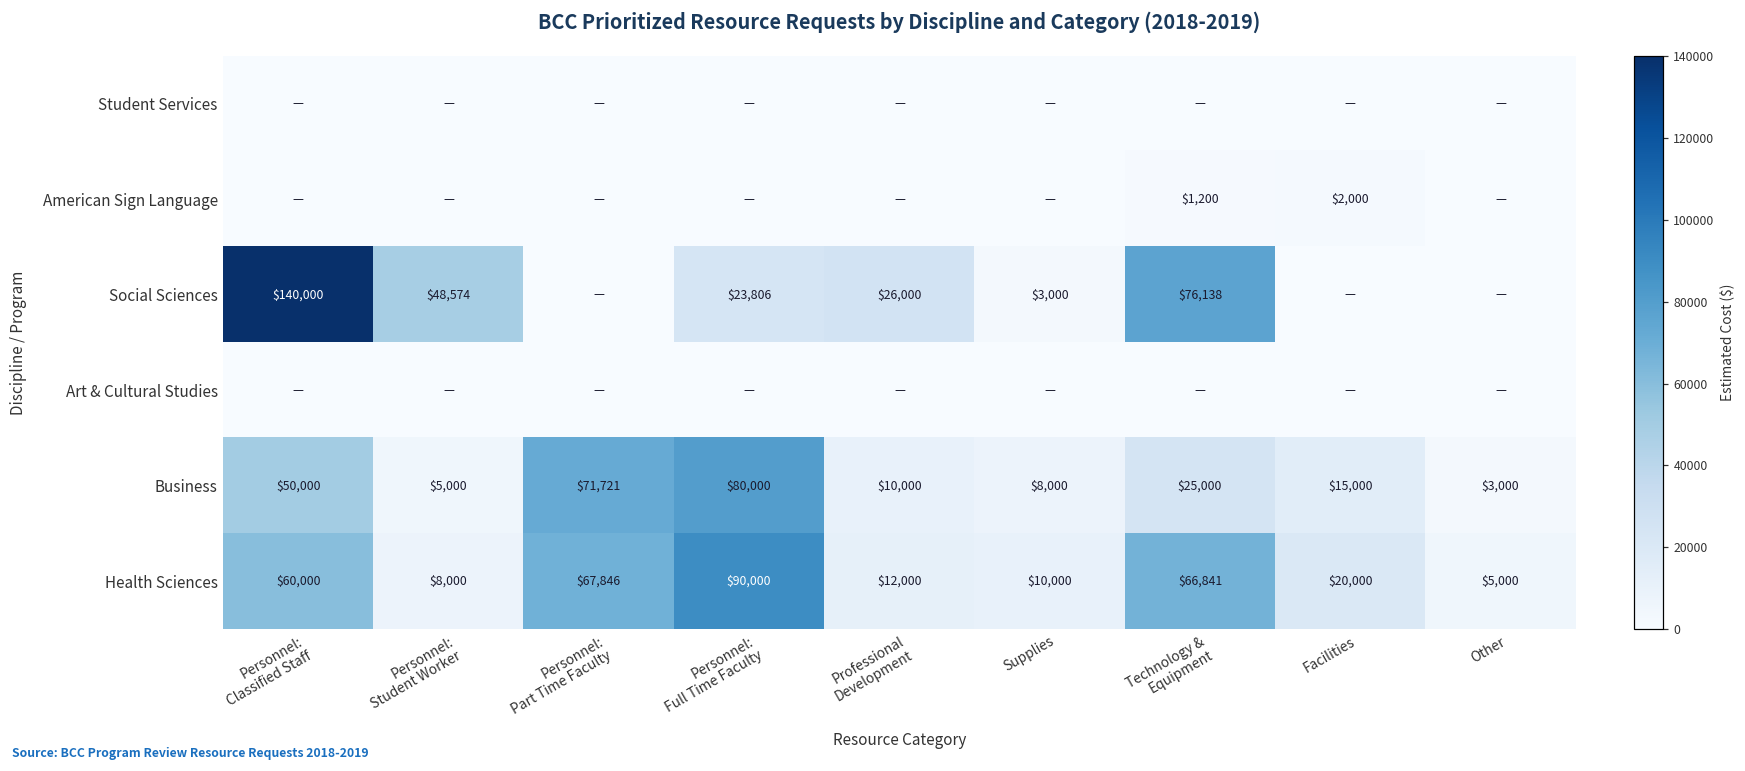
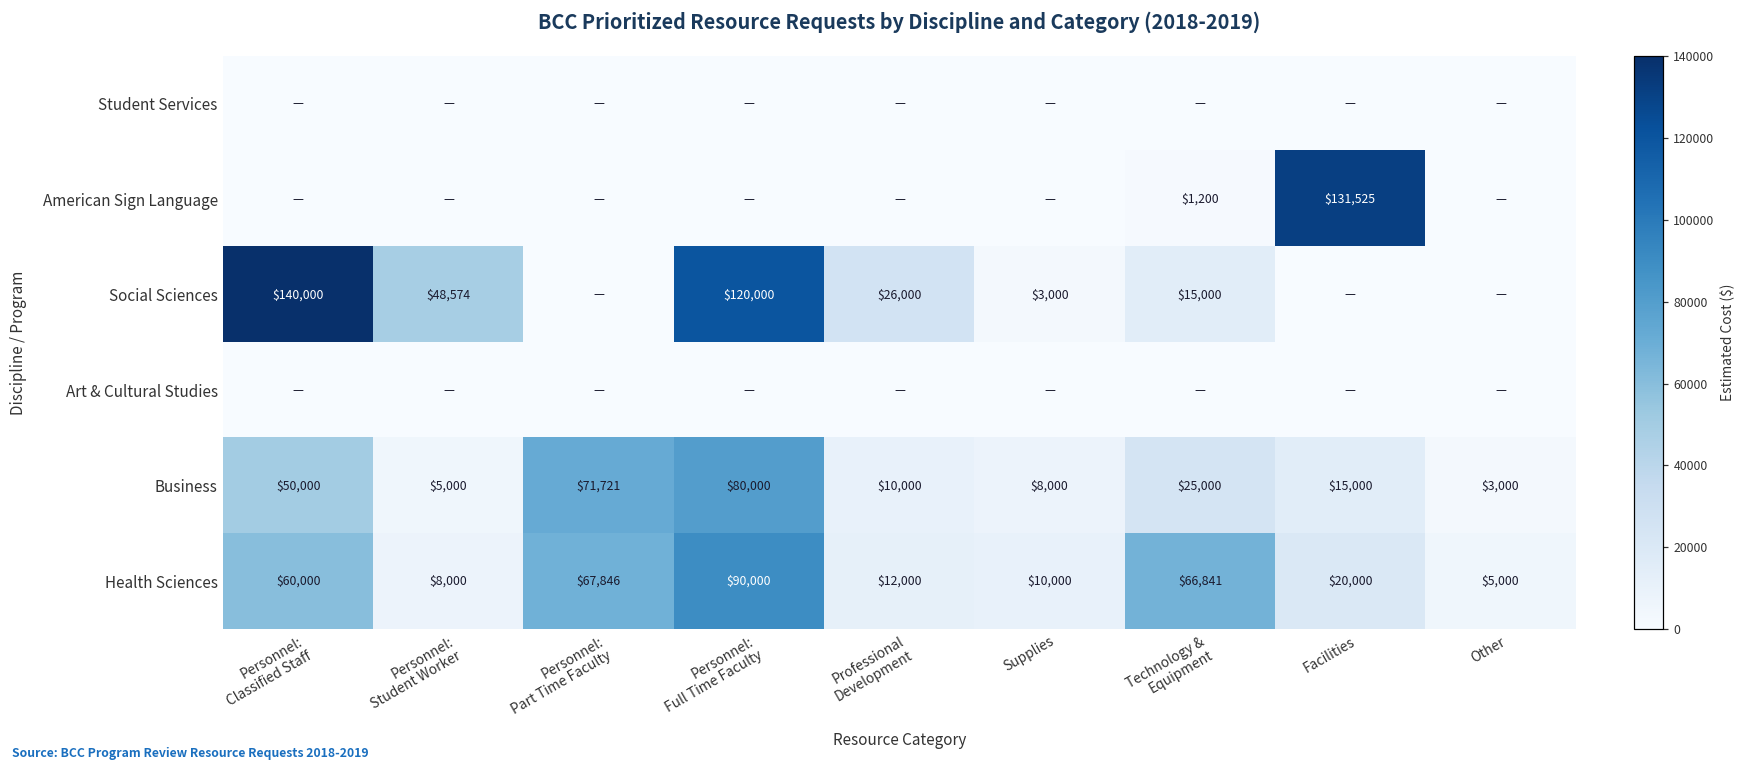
American Sign Language, Facilities: $2,000 -> $131,525
Social Sciences, Personnel: Full Time Faculty: $23,806 -> $120,000
Social Sciences, Technology & Equipment: $76,138 -> $15,000
